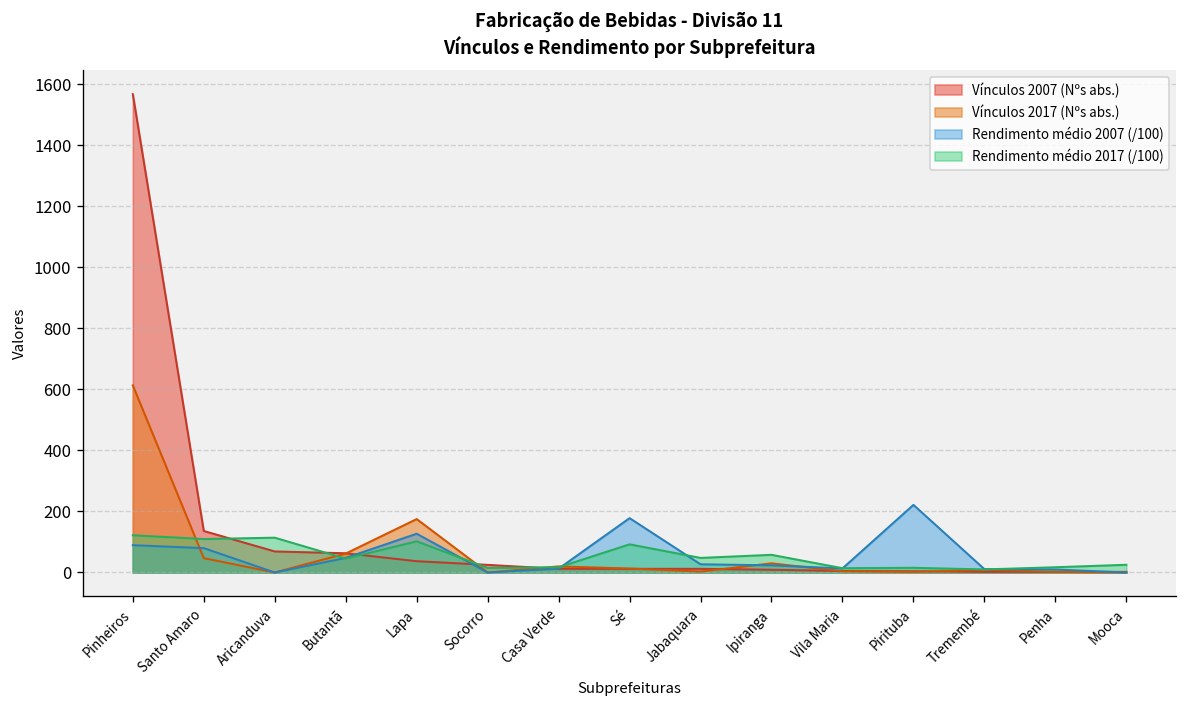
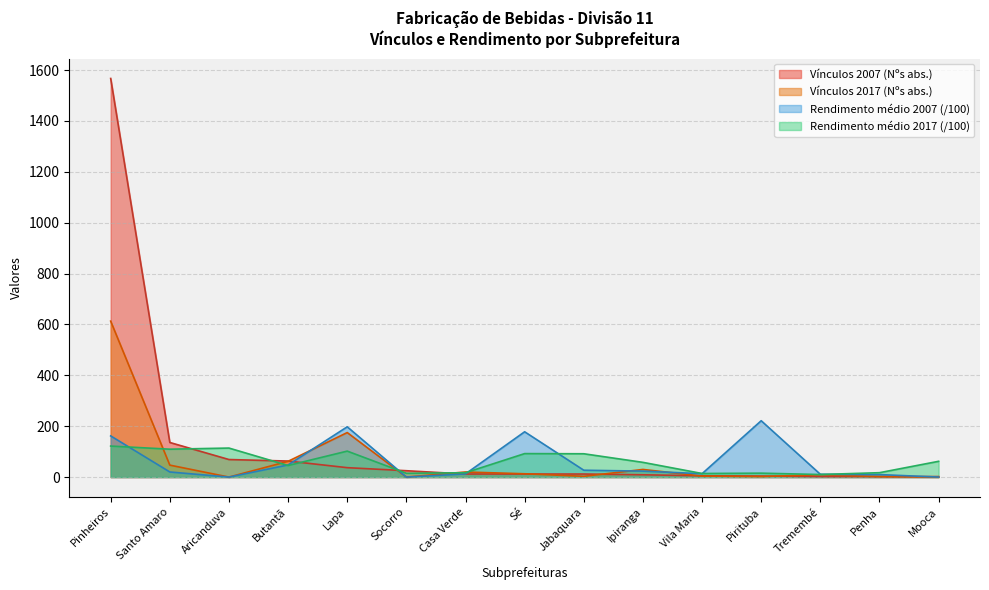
Rendimento médio 2007 (/100), Pinheiros: 90 -> 160
Rendimento médio 2007 (/100), Santo Amaro: 80 -> 20
Rendimento médio 2007 (/100), Lapa: 130 -> 200
Rendimento médio 2017 (/100), Jabaquara: 50 -> 90
Rendimento médio 2017 (/100), Mooca: 30 -> 60
